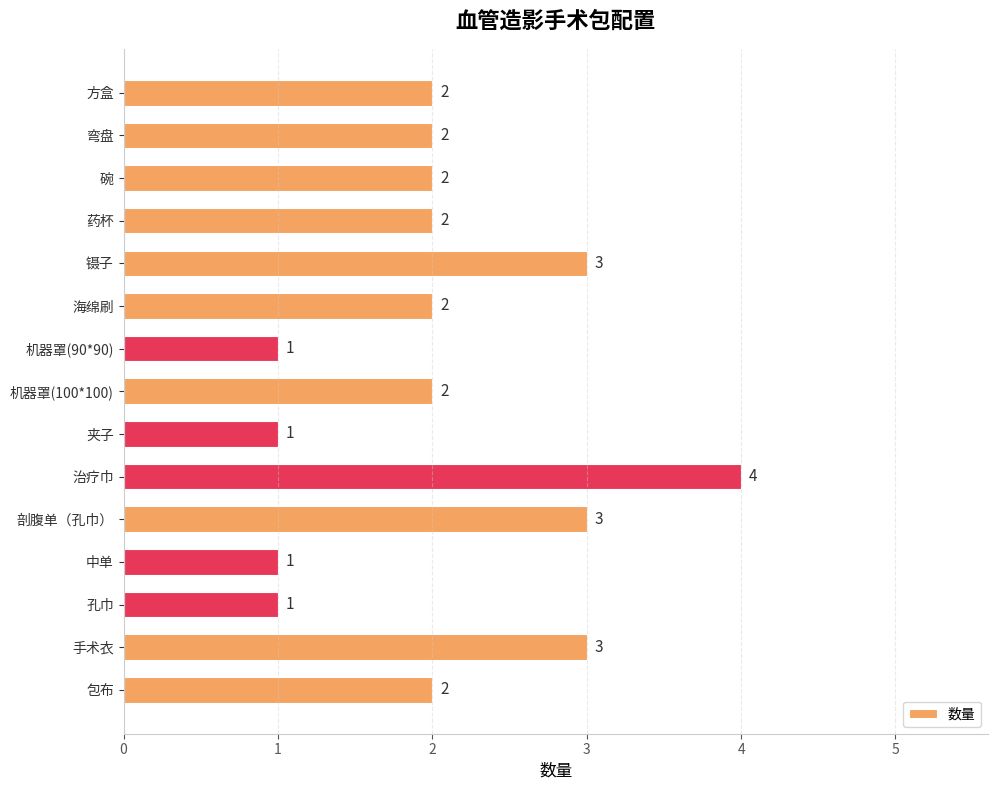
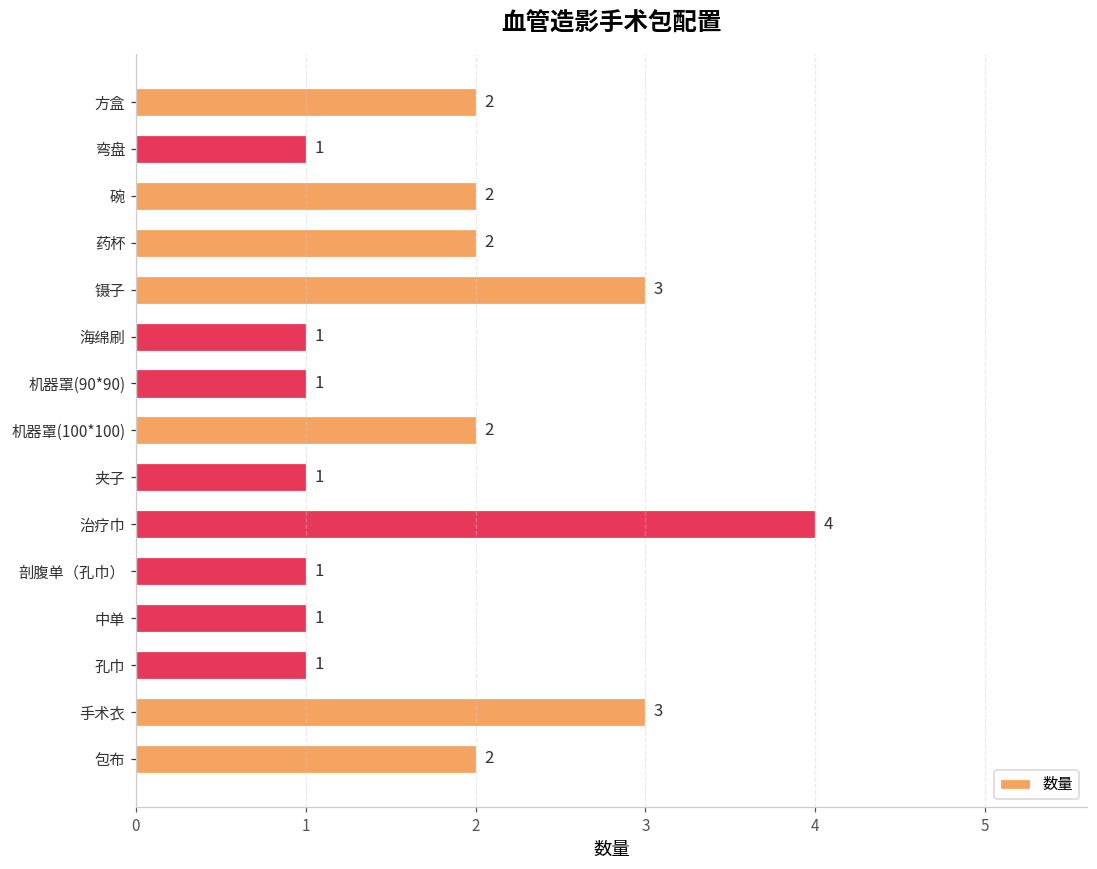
弯盘: 2 -> 1
海绵刷: 2 -> 1
剖腹单（孔巾）: 3 -> 1
